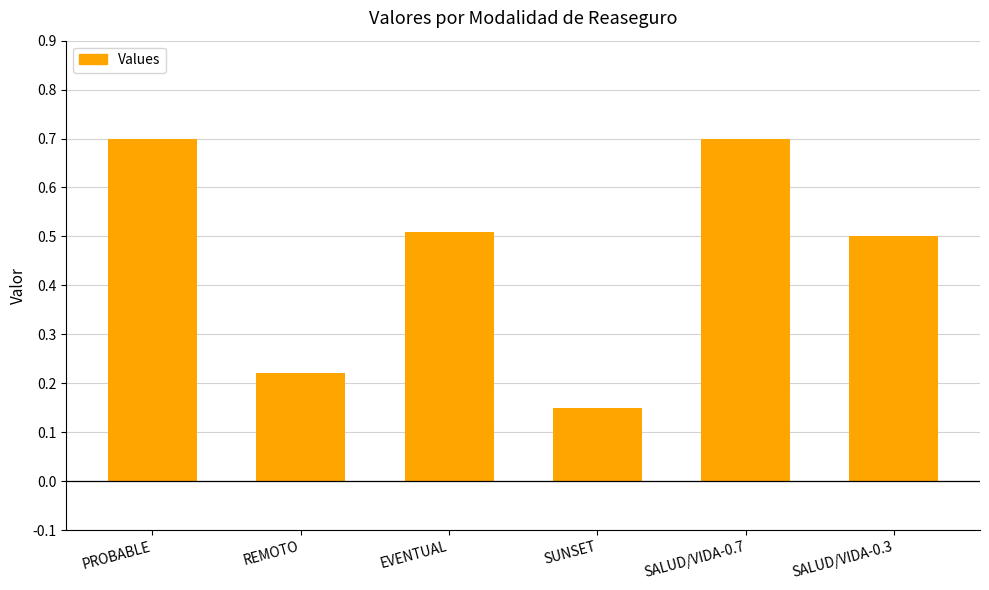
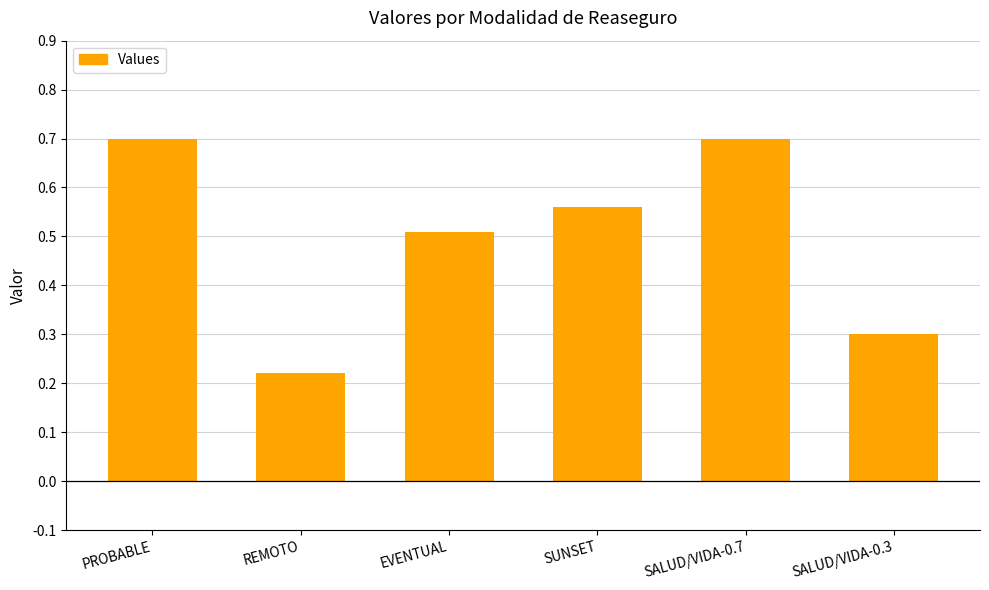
SUNSET: 0.15 -> 0.56
SALUD/VIDA-0.3: 0.5 -> 0.3
